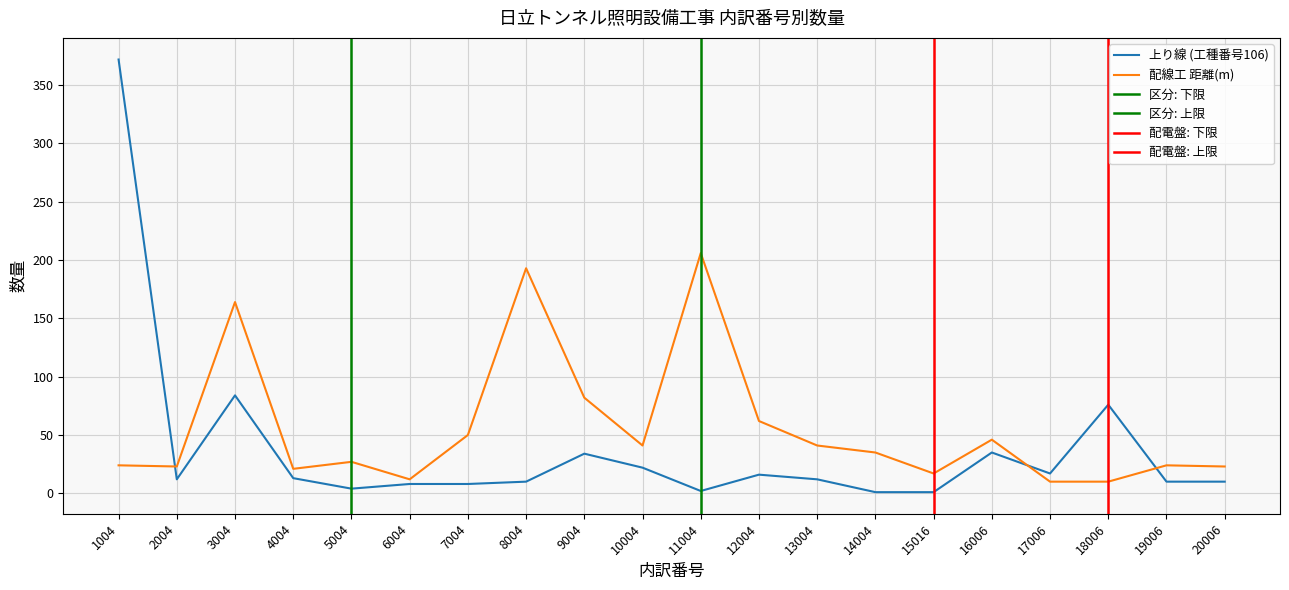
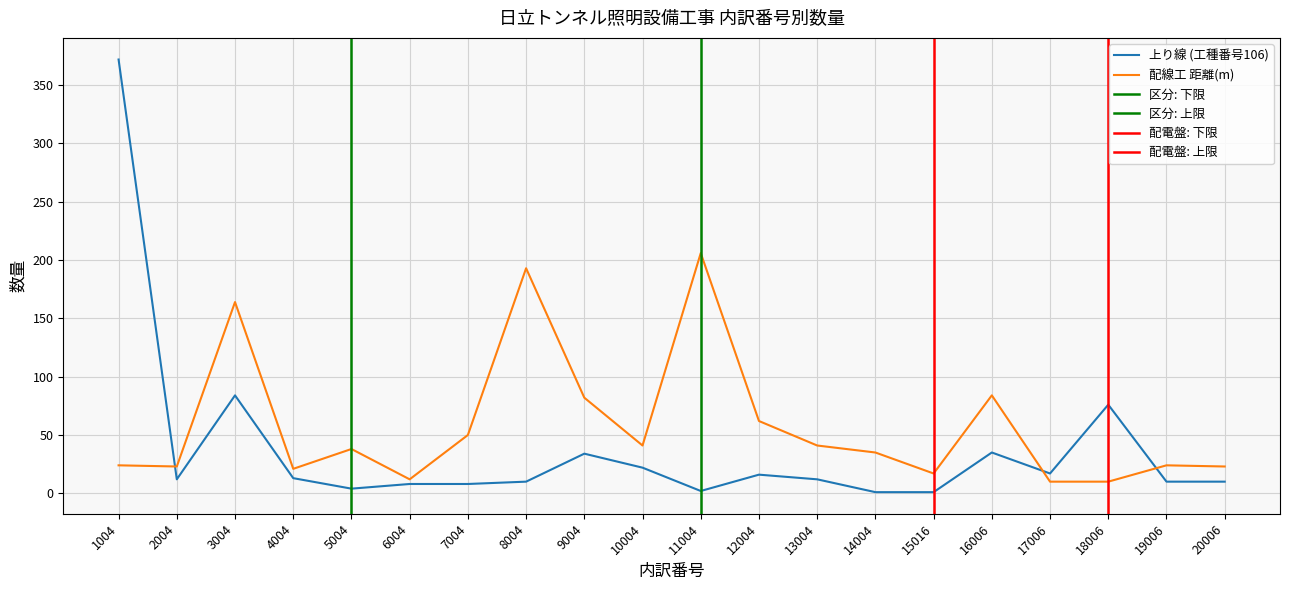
配線工 距離(m), 5004: 27 -> 38
配線工 距離(m), 16006: 46 -> 84
